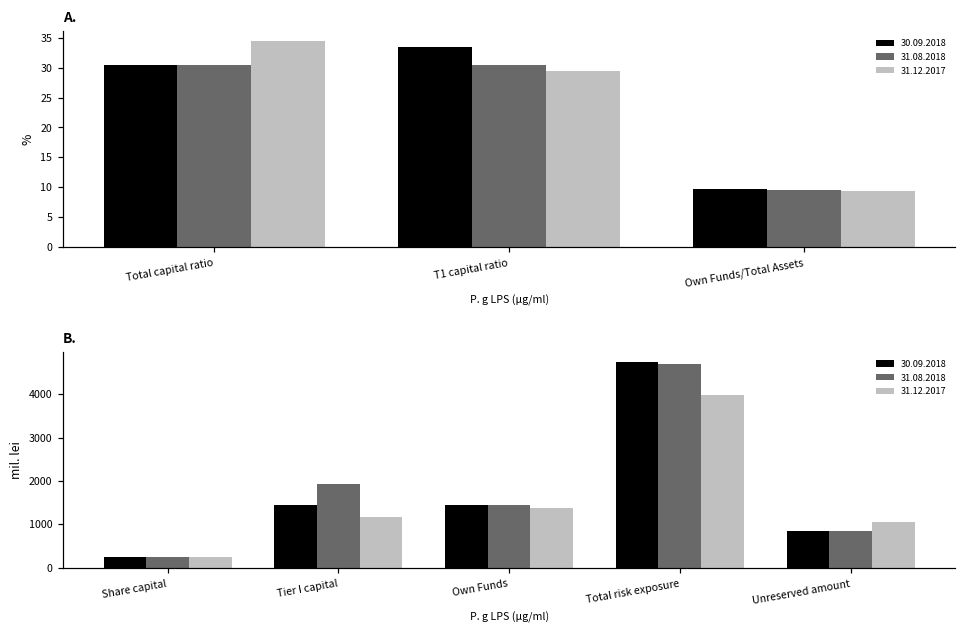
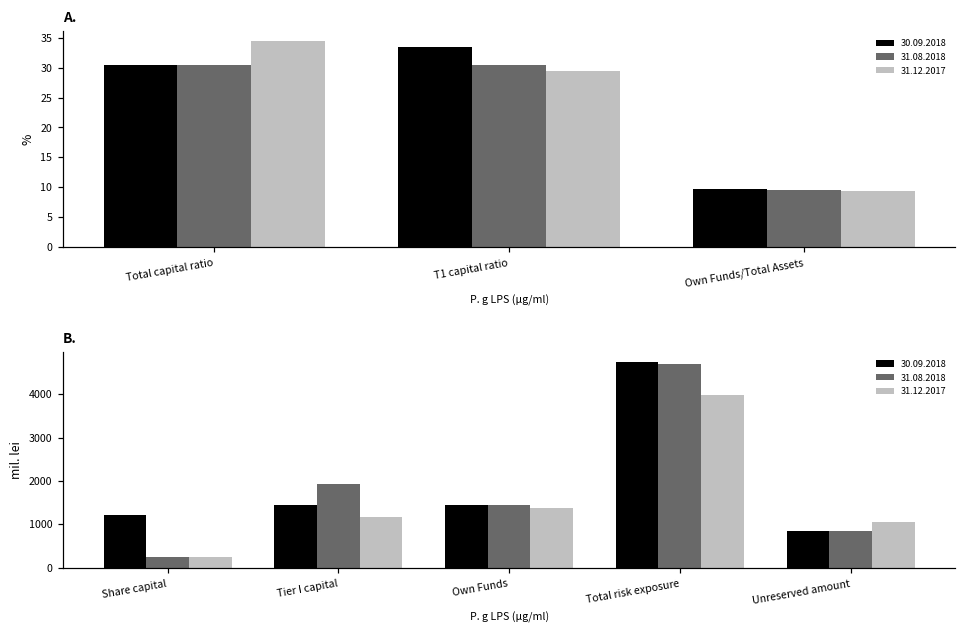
B., 30.09.2018, Share capital: 300 -> 1200
